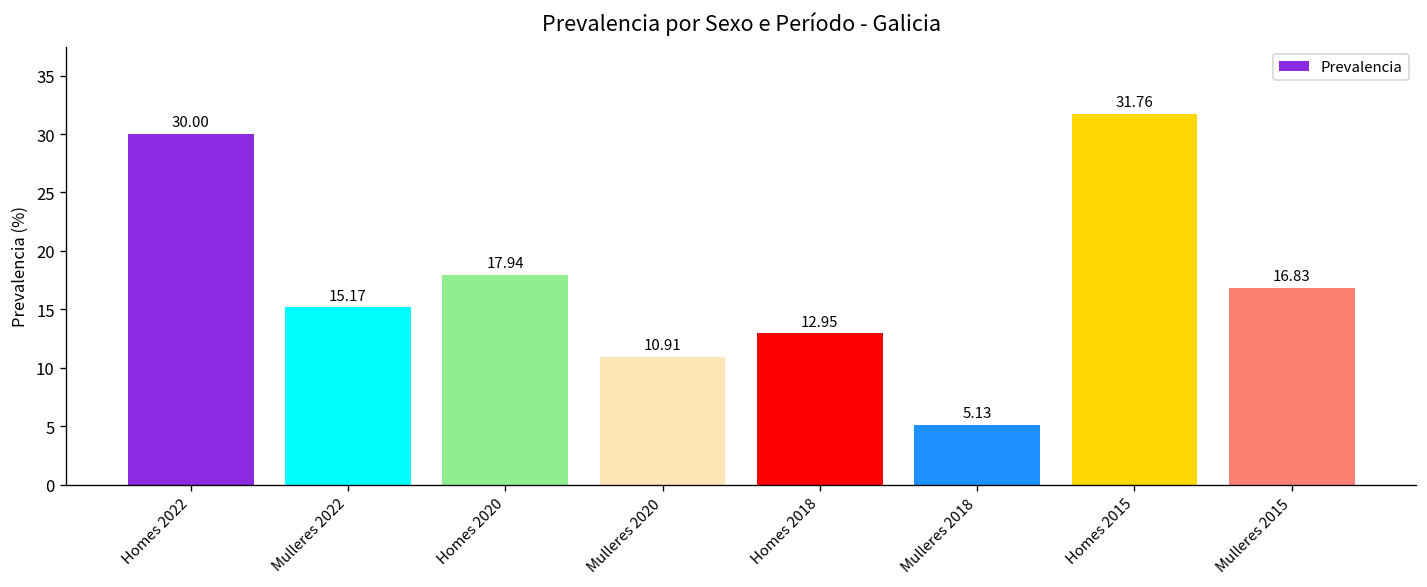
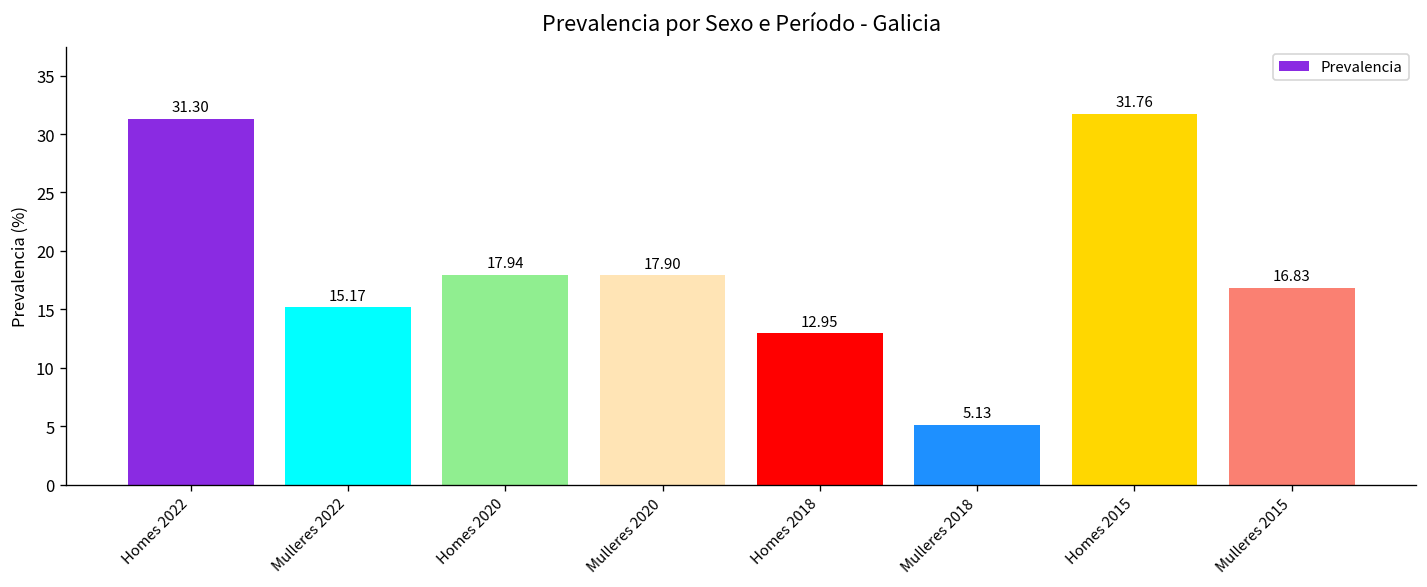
Homes 2022: 30.00 -> 31.30
Mulleres 2020: 10.91 -> 17.90
